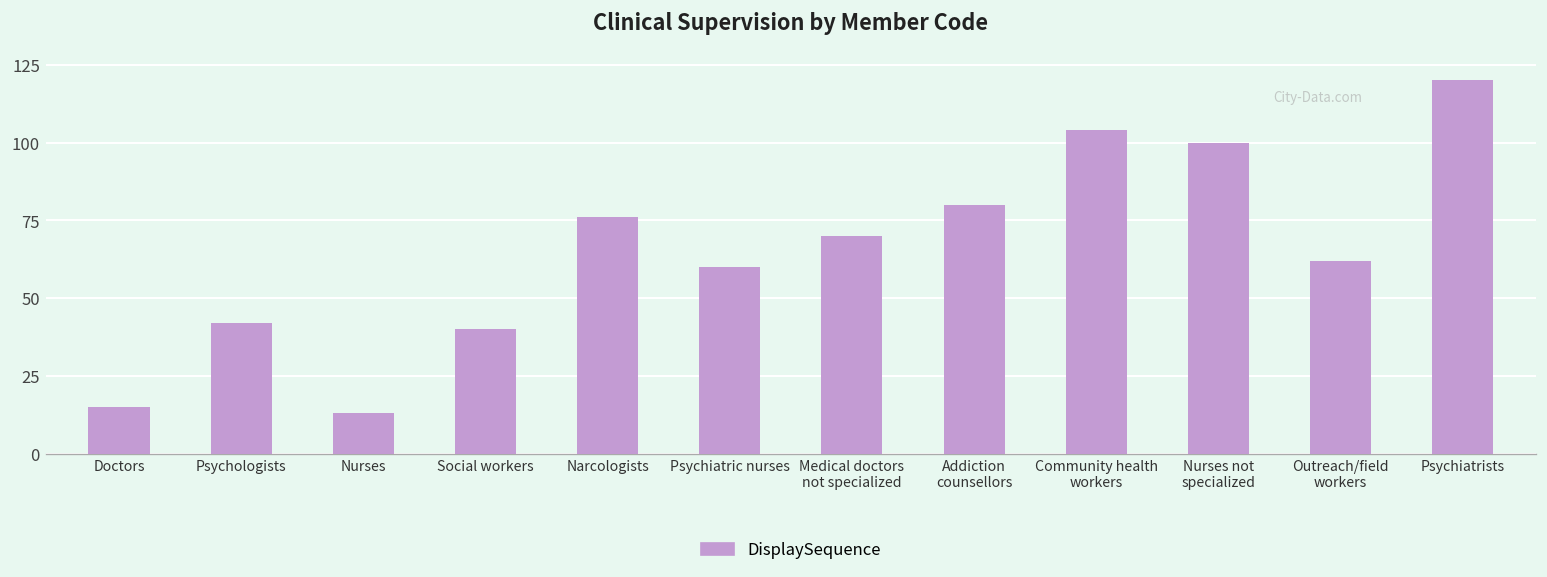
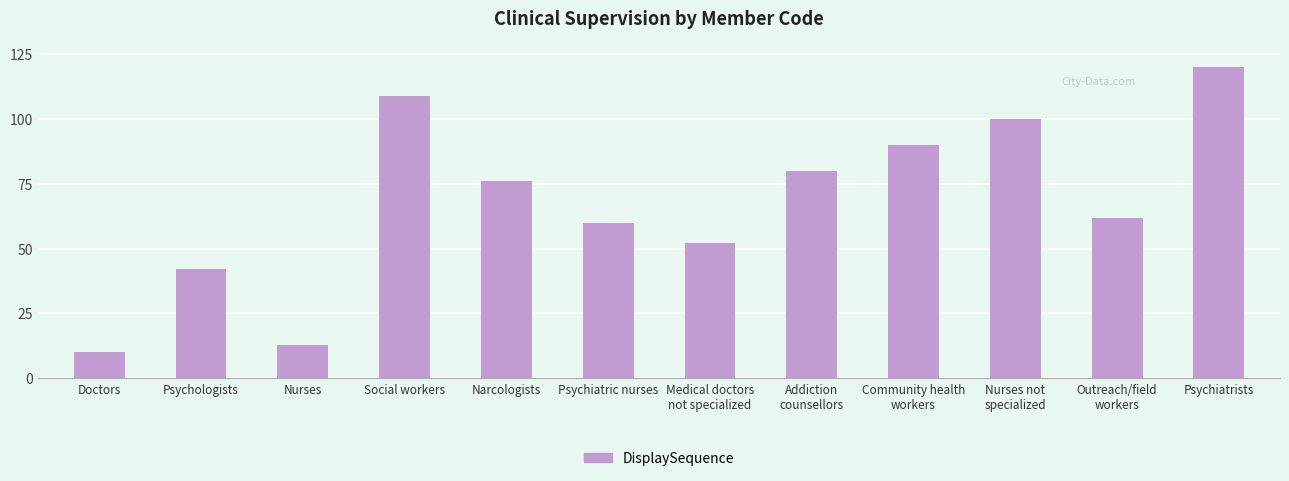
Doctors: 15 -> 10
Social workers: 40 -> 109
Medical doctors not specialized: 70 -> 52
Community health workers: 104 -> 90
